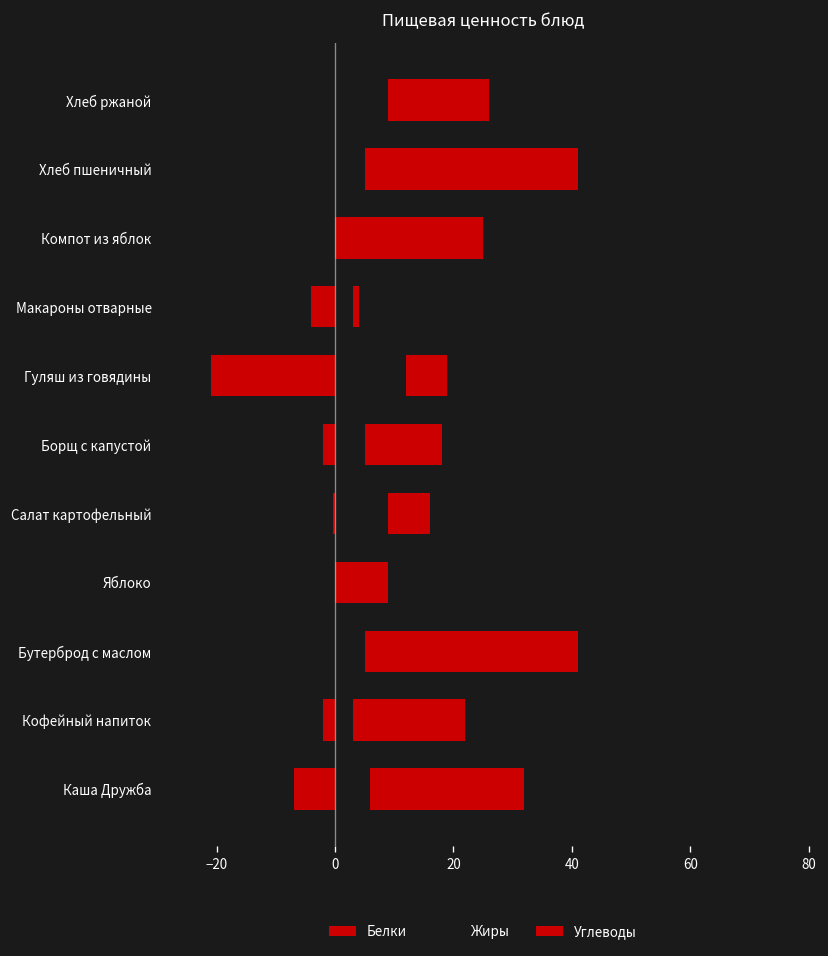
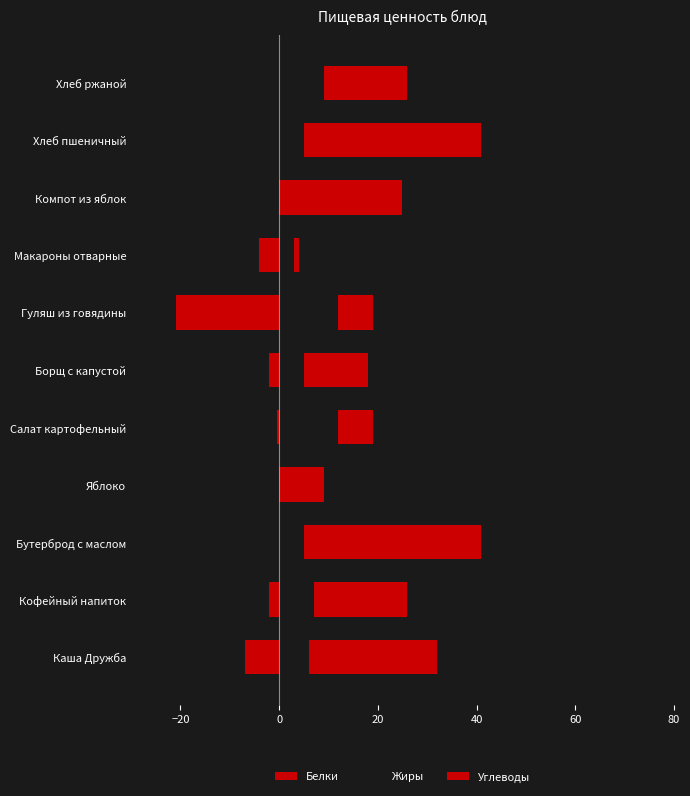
Жиры, Салат картофельный: 9 -> 12
Жиры, Кофейный напиток: 3 -> 7
